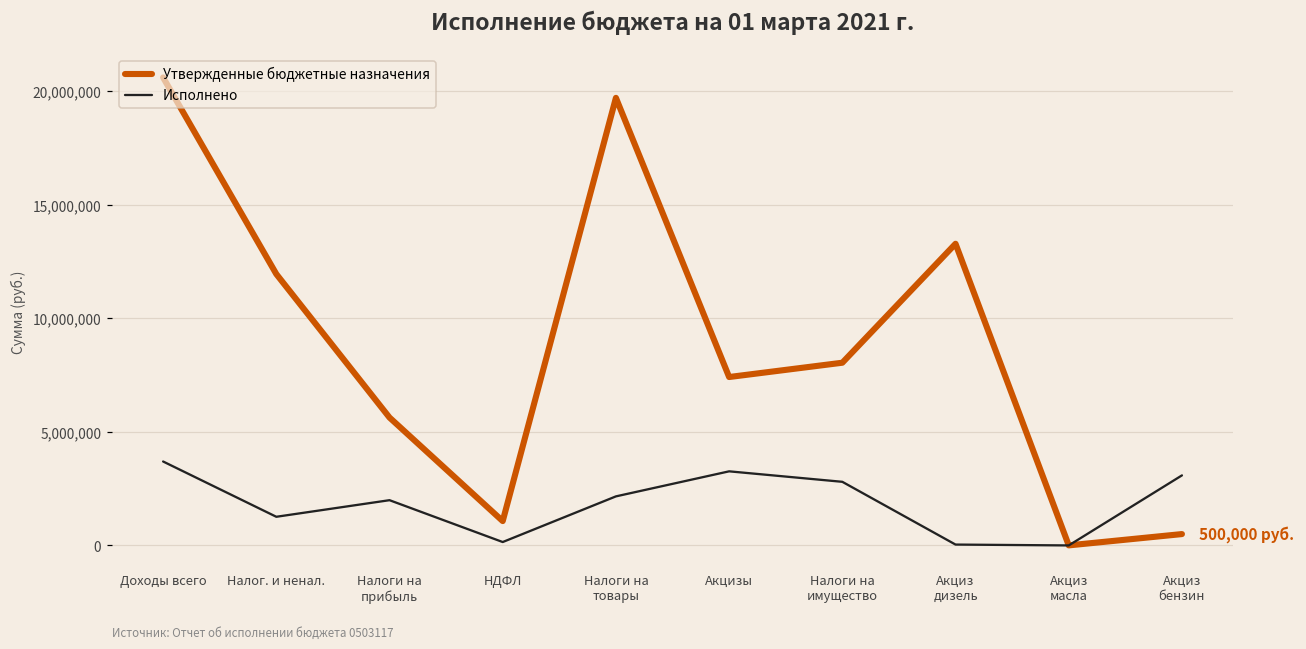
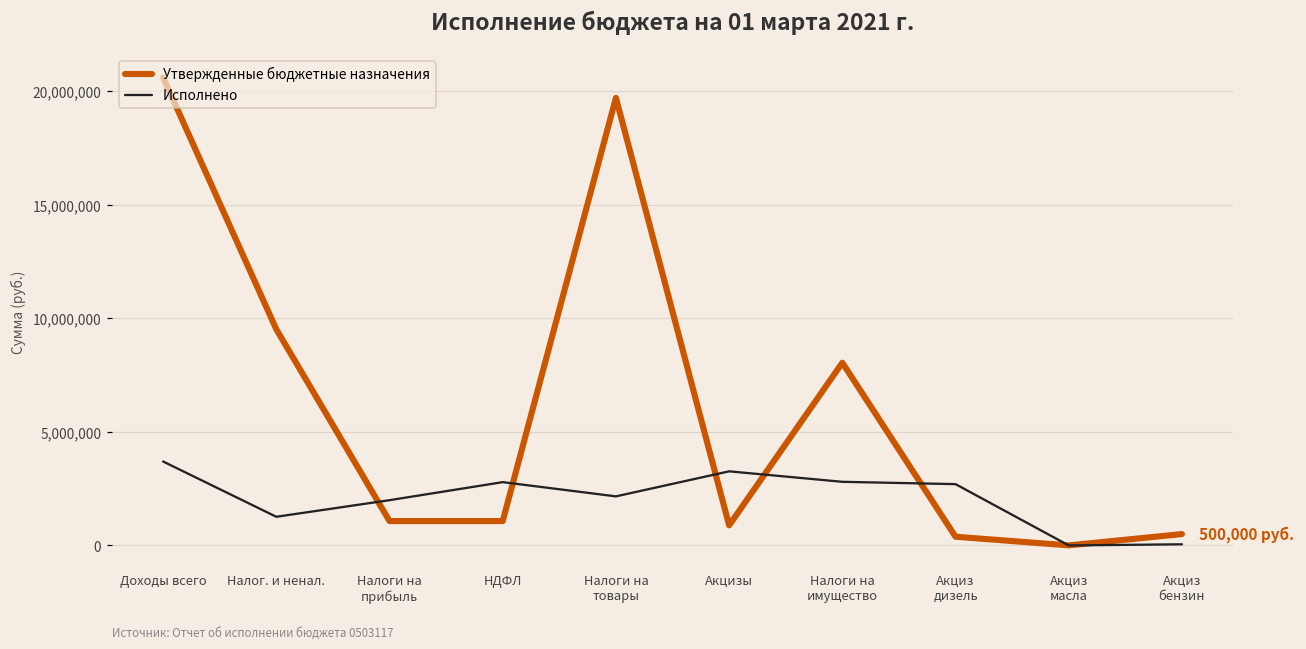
Утвержденные бюджетные назначения, Налог. и ненал.: 11,900,000 -> 9,500,000
Утвержденные бюджетные назначения, Налоги на прибыль: 5,600,000 -> 1,100,000
Исполнено, НДФЛ: 100,000 -> 2,800,000
Утвержденные бюджетные назначения, Акцизы: 7,400,000 -> 900,000
Утвержденные бюджетные назначения, Акциз дизель: 13,300,000 -> 400,000
Исполнено, Акциз дизель: 0 -> 2,700,000
Исполнено, Акциз бензин: 3,100,000 -> 100,000
